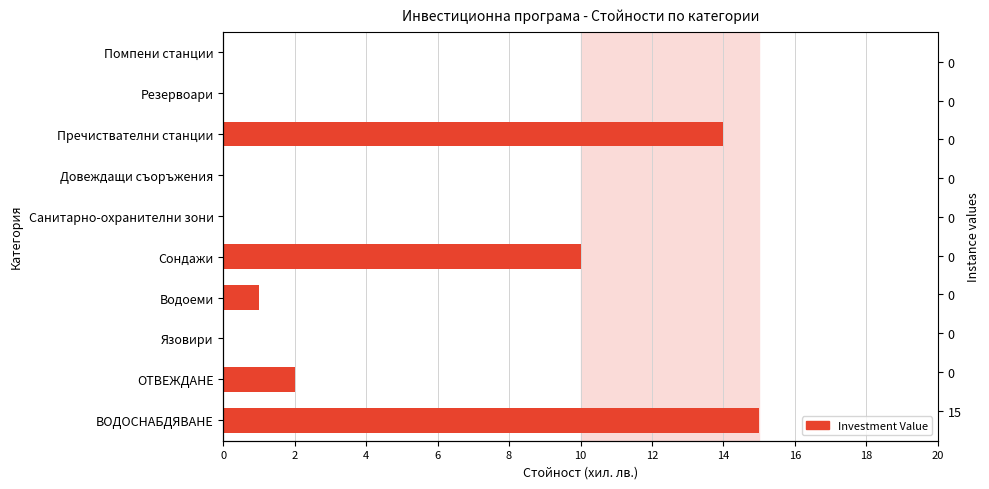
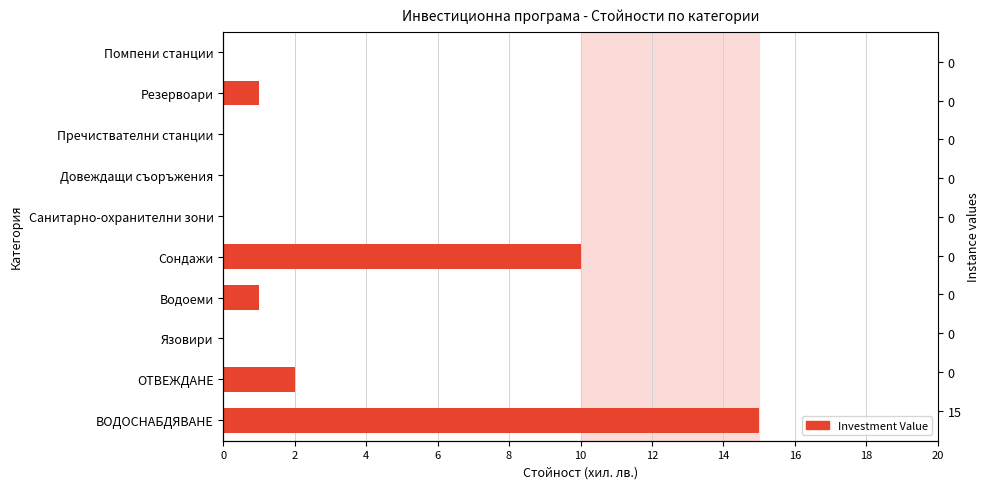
Резервоари: 0 -> 1
Пречиствателни станции: 14 -> 0
